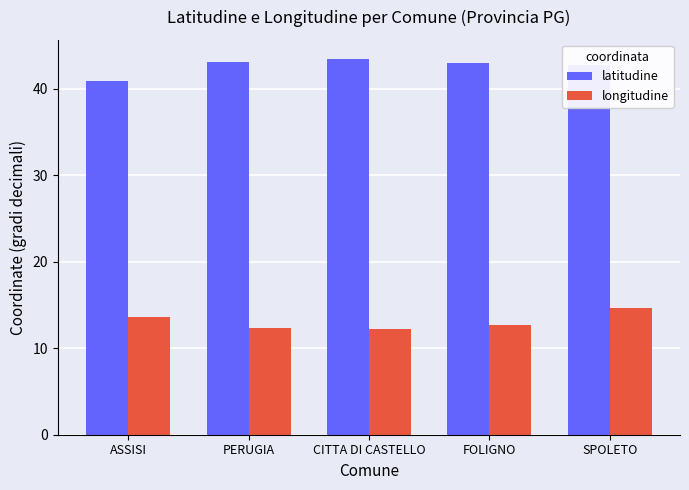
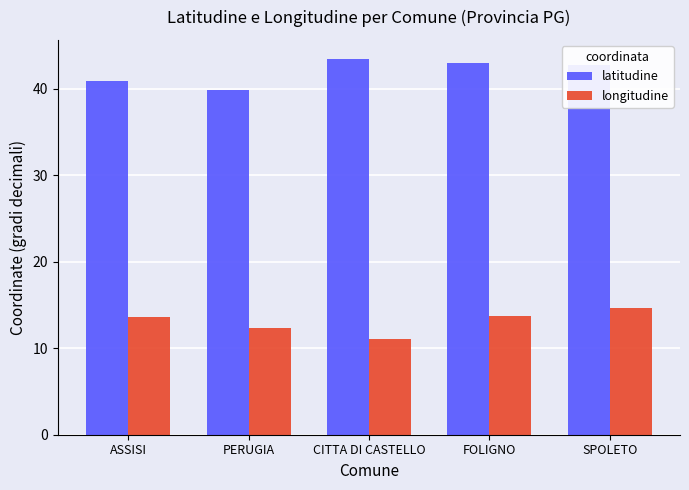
latitudine, PERUGIA: 43 -> 40
longitudine, CITTA DI CASTELLO: 12 -> 11
longitudine, FOLIGNO: 13 -> 14
